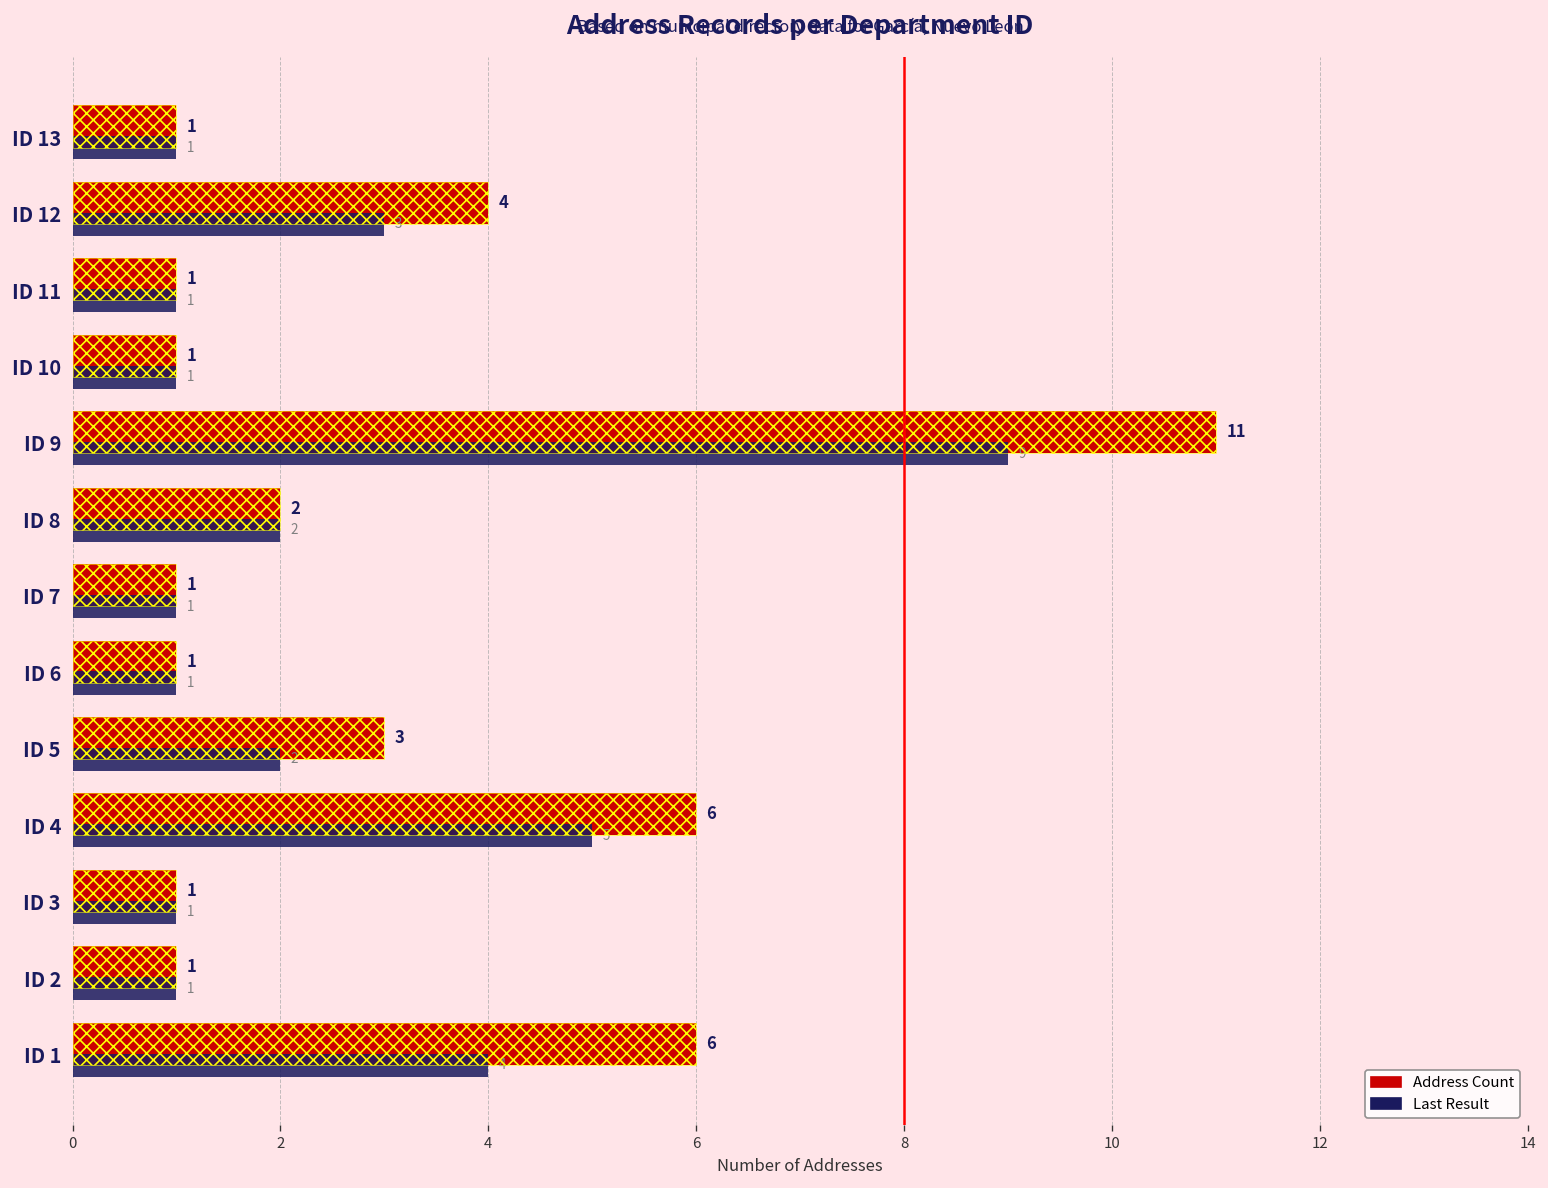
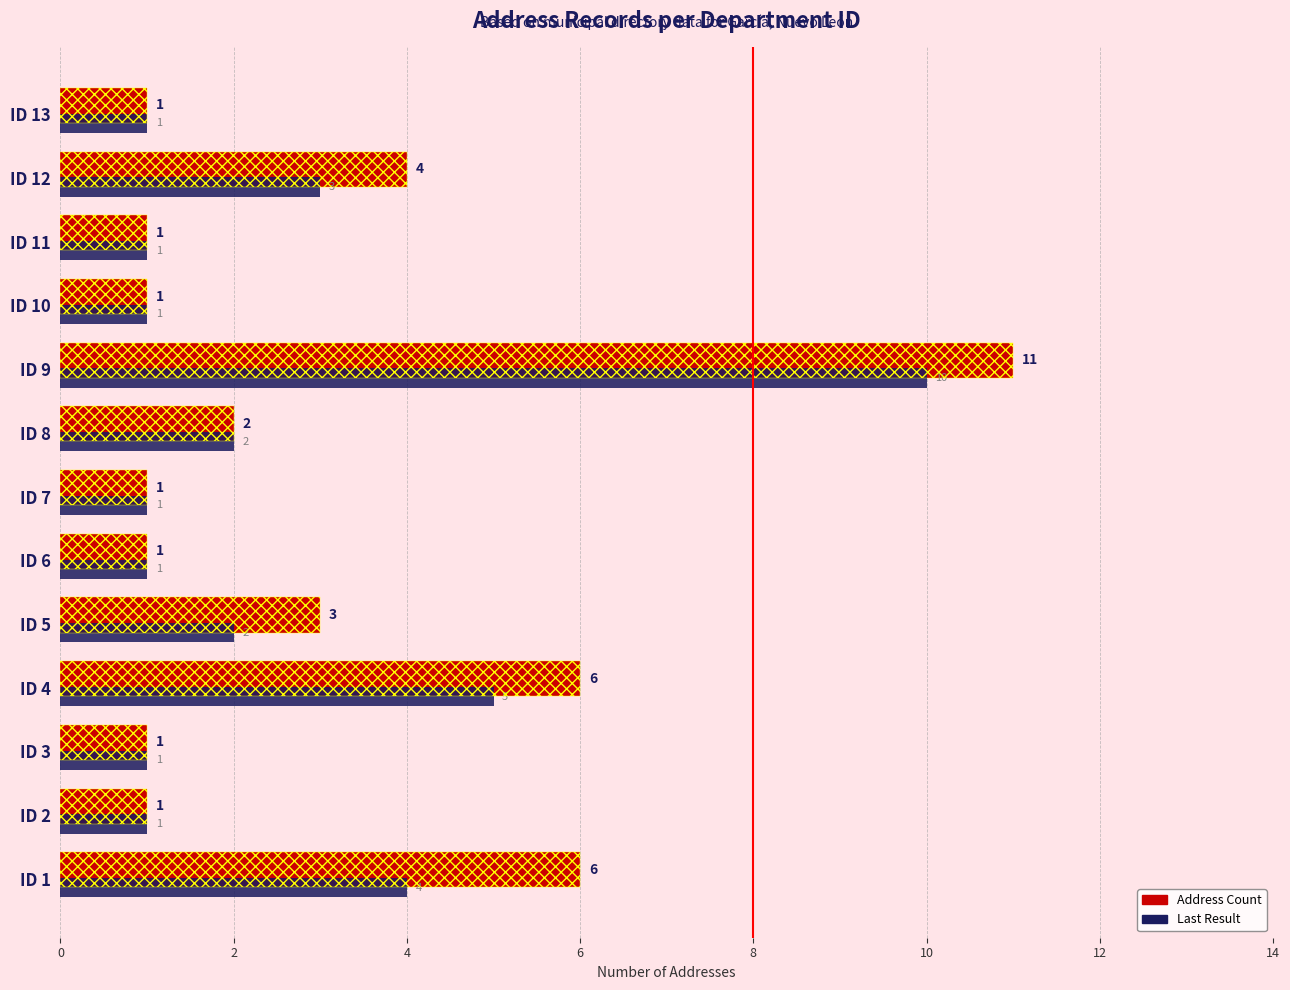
Last Result, ID 9: 9 -> 10
